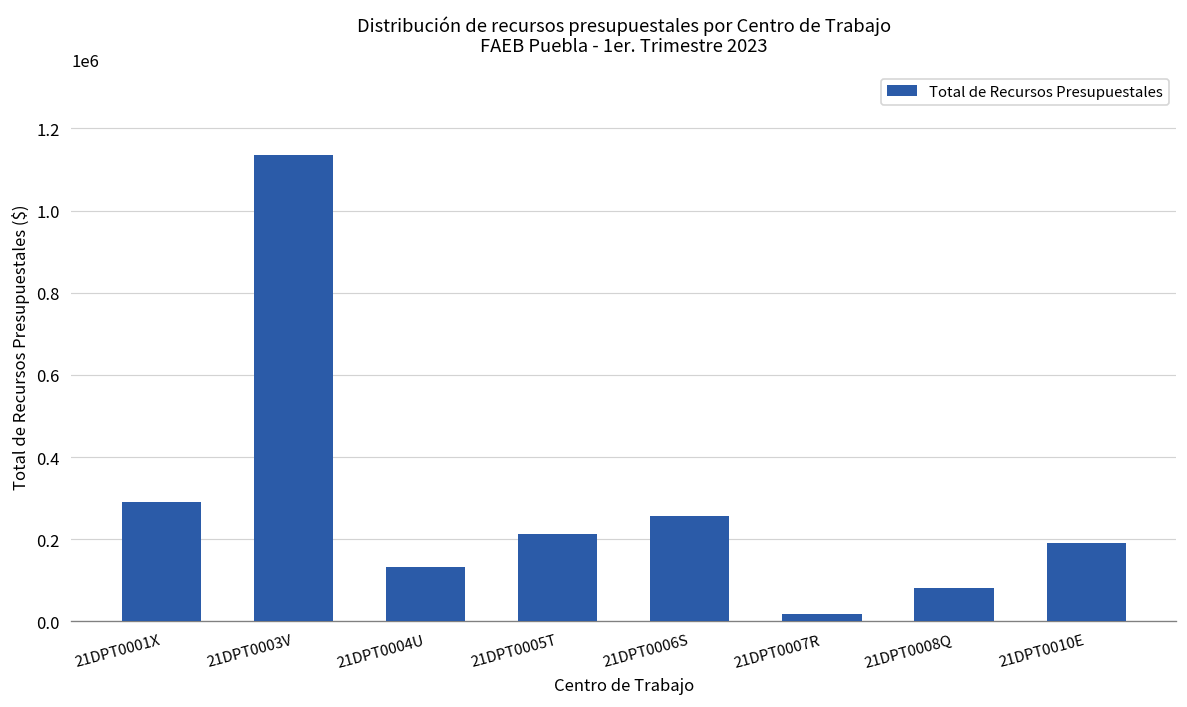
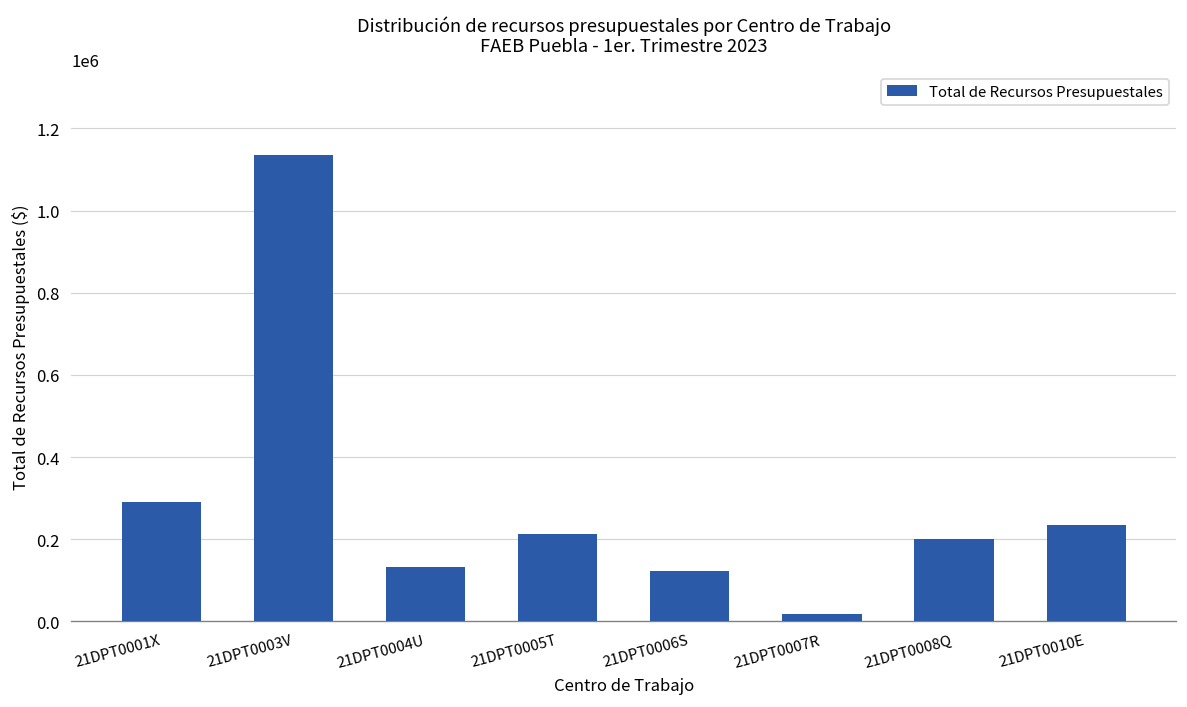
21DPT0006S: 260000 -> 120000
21DPT0008Q: 80000 -> 200000
21DPT0010E: 190000 -> 230000
